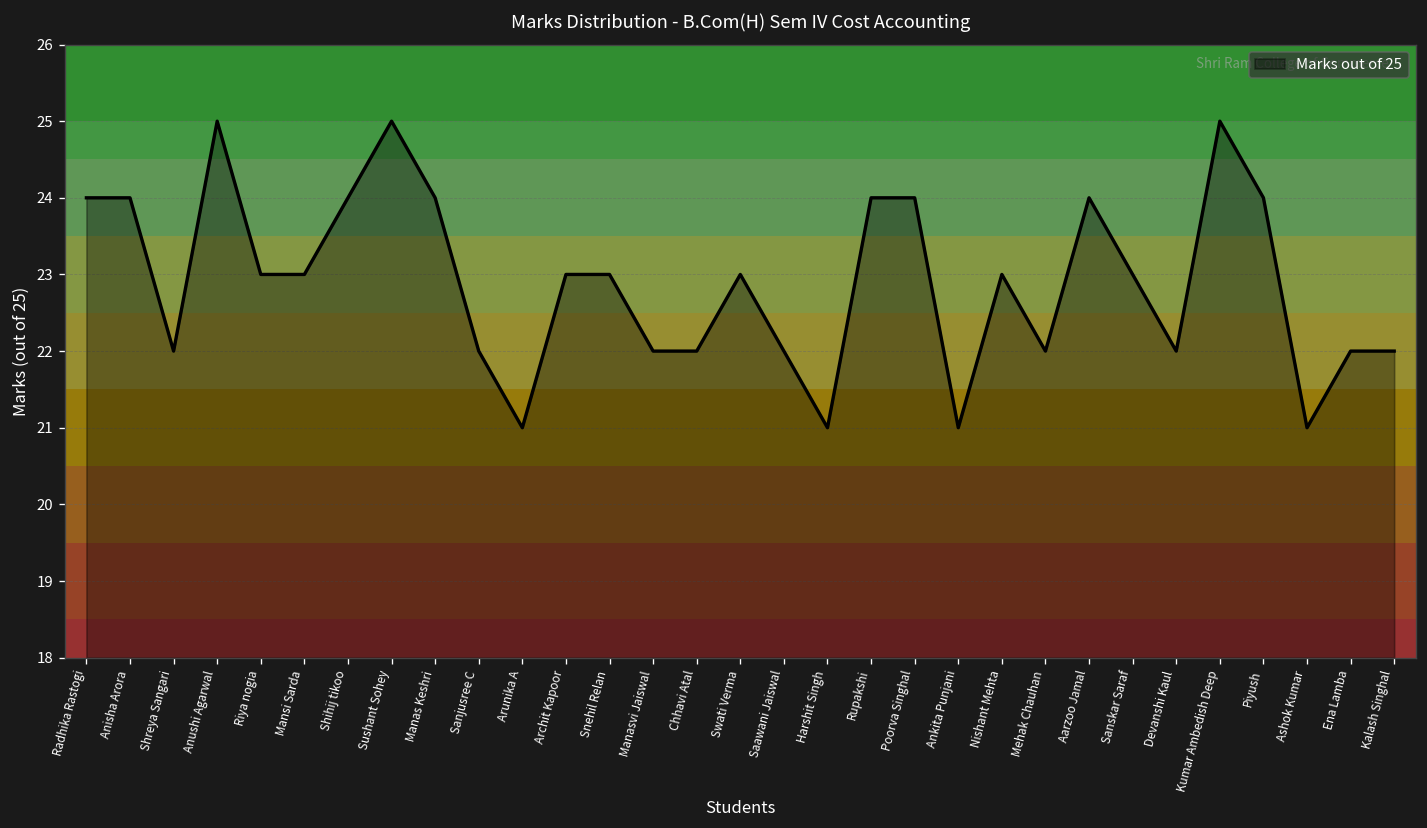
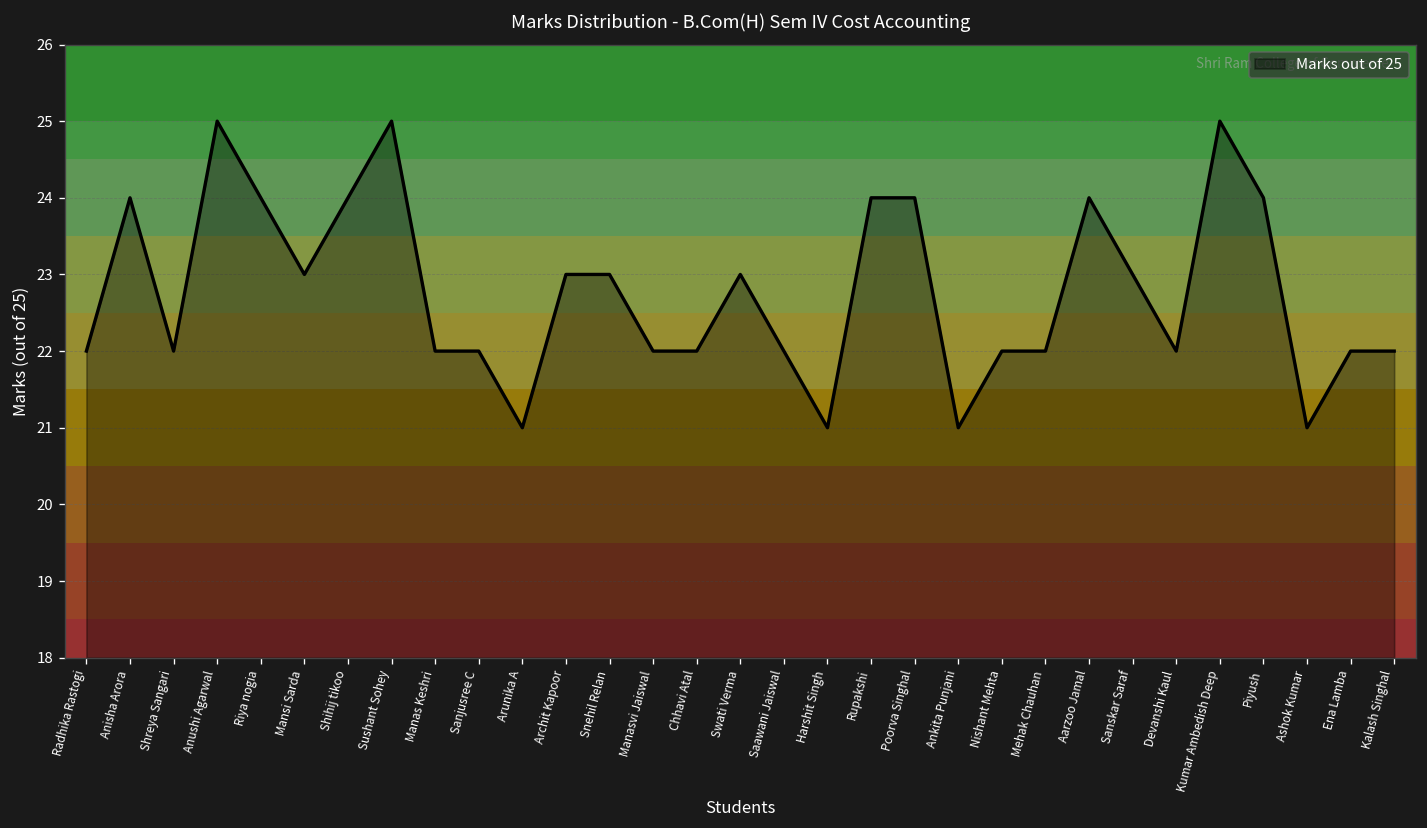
Radhika Rastogi: 24 -> 22
Riya nogia: 23 -> 24
Manas Keshri: 24 -> 22
Nishant Mehta: 23 -> 22
